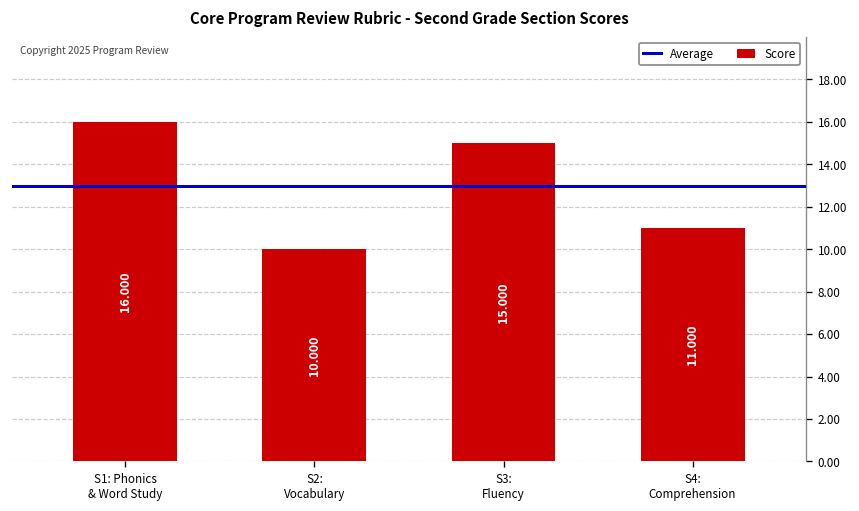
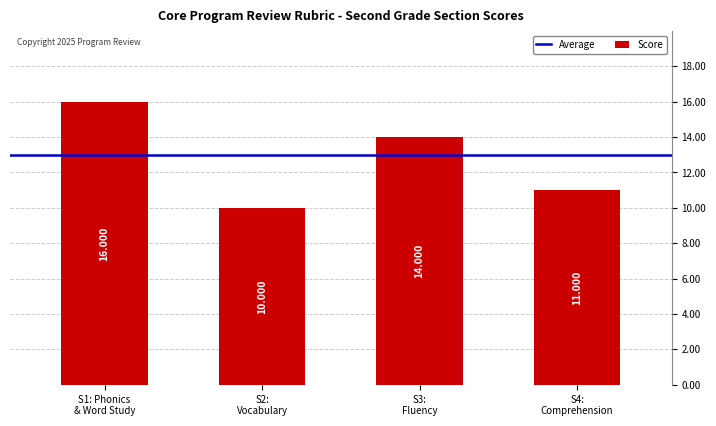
S3: Fluency: 15.000 -> 14.000
